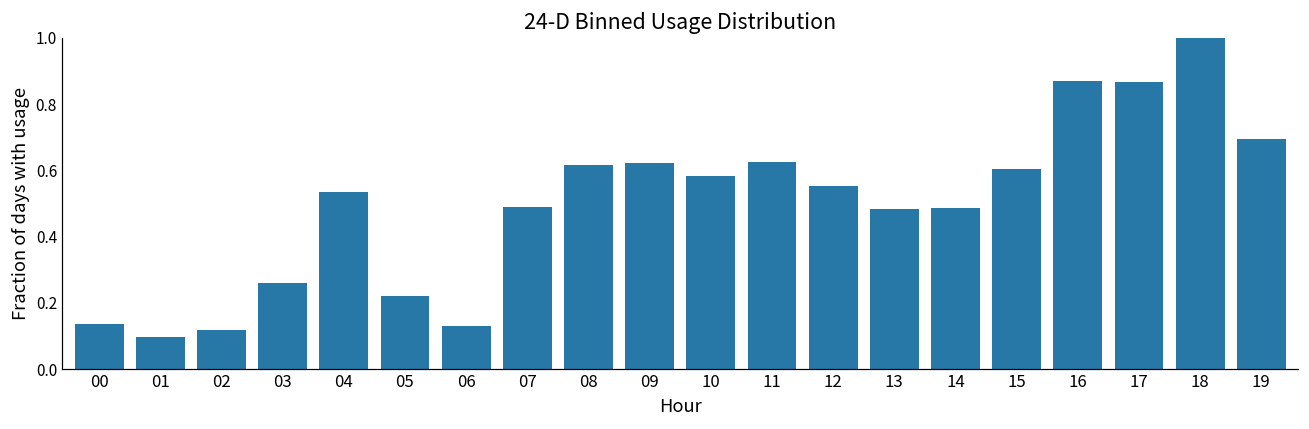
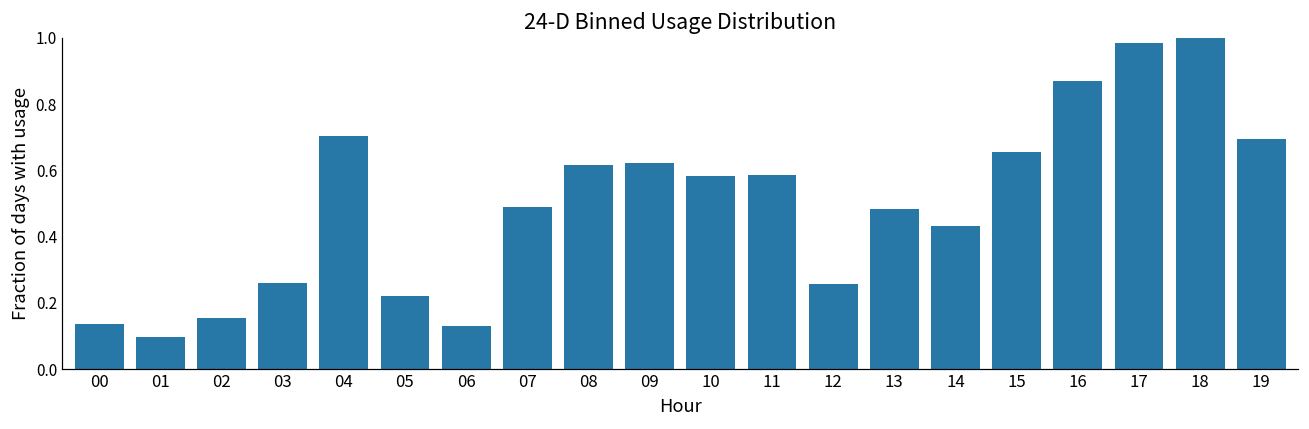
02: 0.12 -> 0.15
04: 0.53 -> 0.70
11: 0.62 -> 0.59
12: 0.55 -> 0.26
14: 0.49 -> 0.43
15: 0.60 -> 0.66
17: 0.87 -> 0.98
